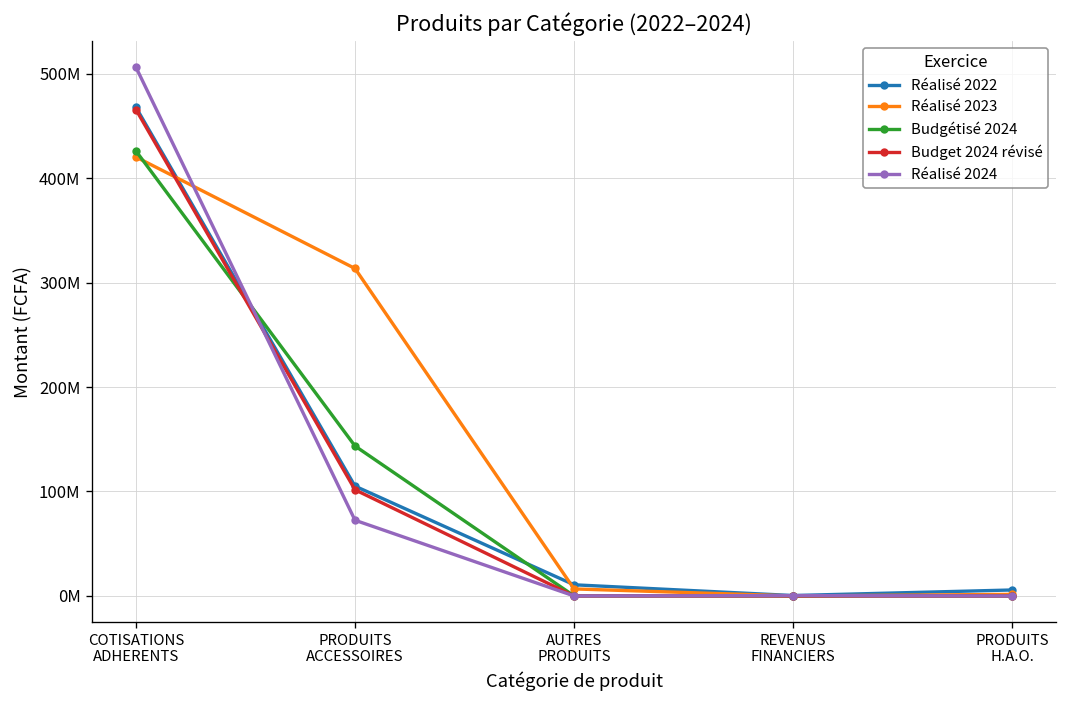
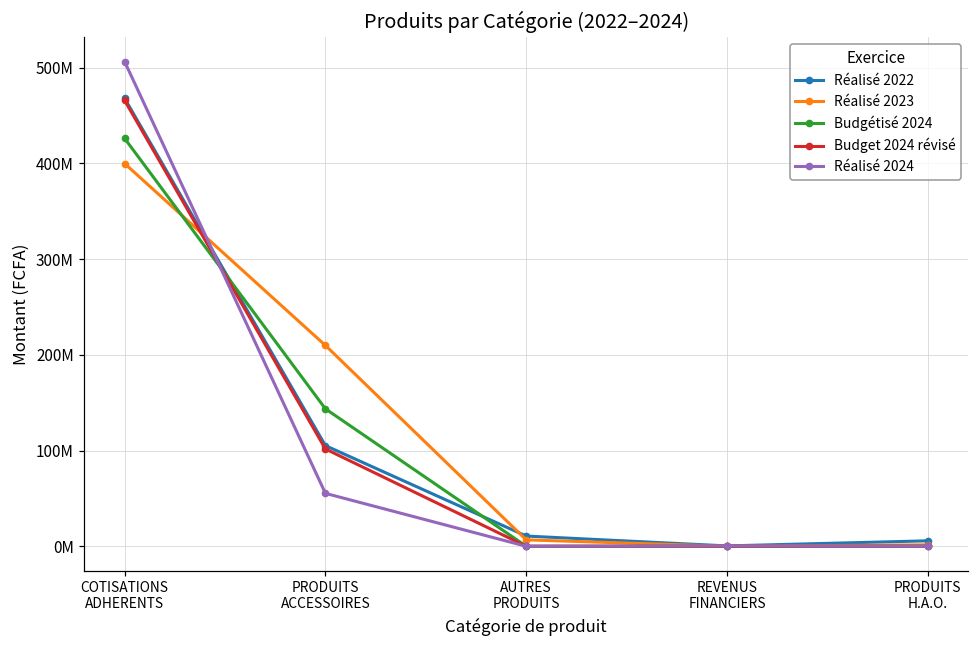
Réalisé 2023, COTISATIONS ADHERENTS: 420000000 -> 400000000
Réalisé 2023, PRODUITS ACCESSOIRES: 310000000 -> 210000000
Réalisé 2024, PRODUITS ACCESSOIRES: 70000000 -> 60000000
